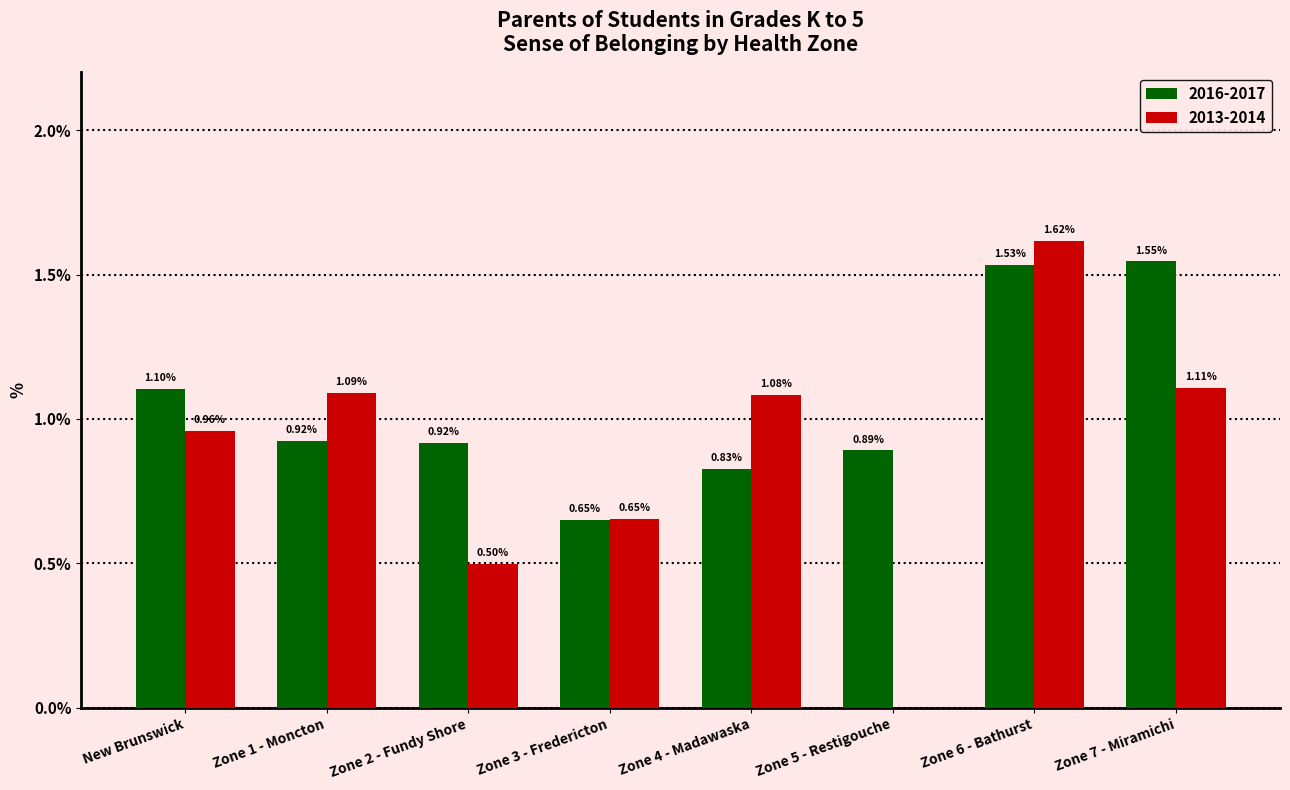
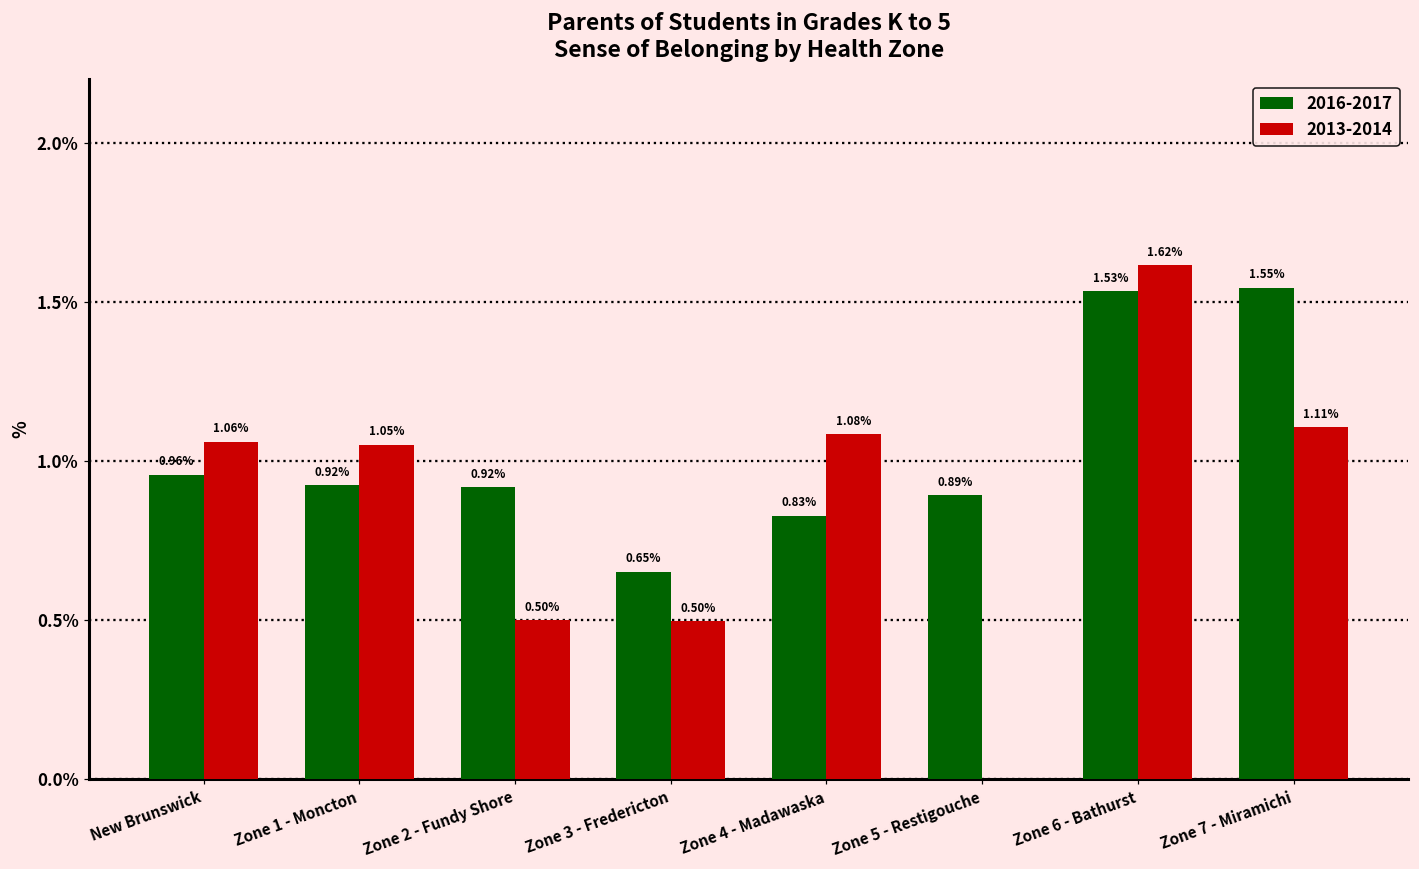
2016-2017, New Brunswick: 1.10% -> 0.96%
2013-2014, New Brunswick: 0.96% -> 1.06%
2013-2014, Zone 1 - Moncton: 1.09% -> 1.05%
2013-2014, Zone 3 - Fredericton: 0.65% -> 0.50%
